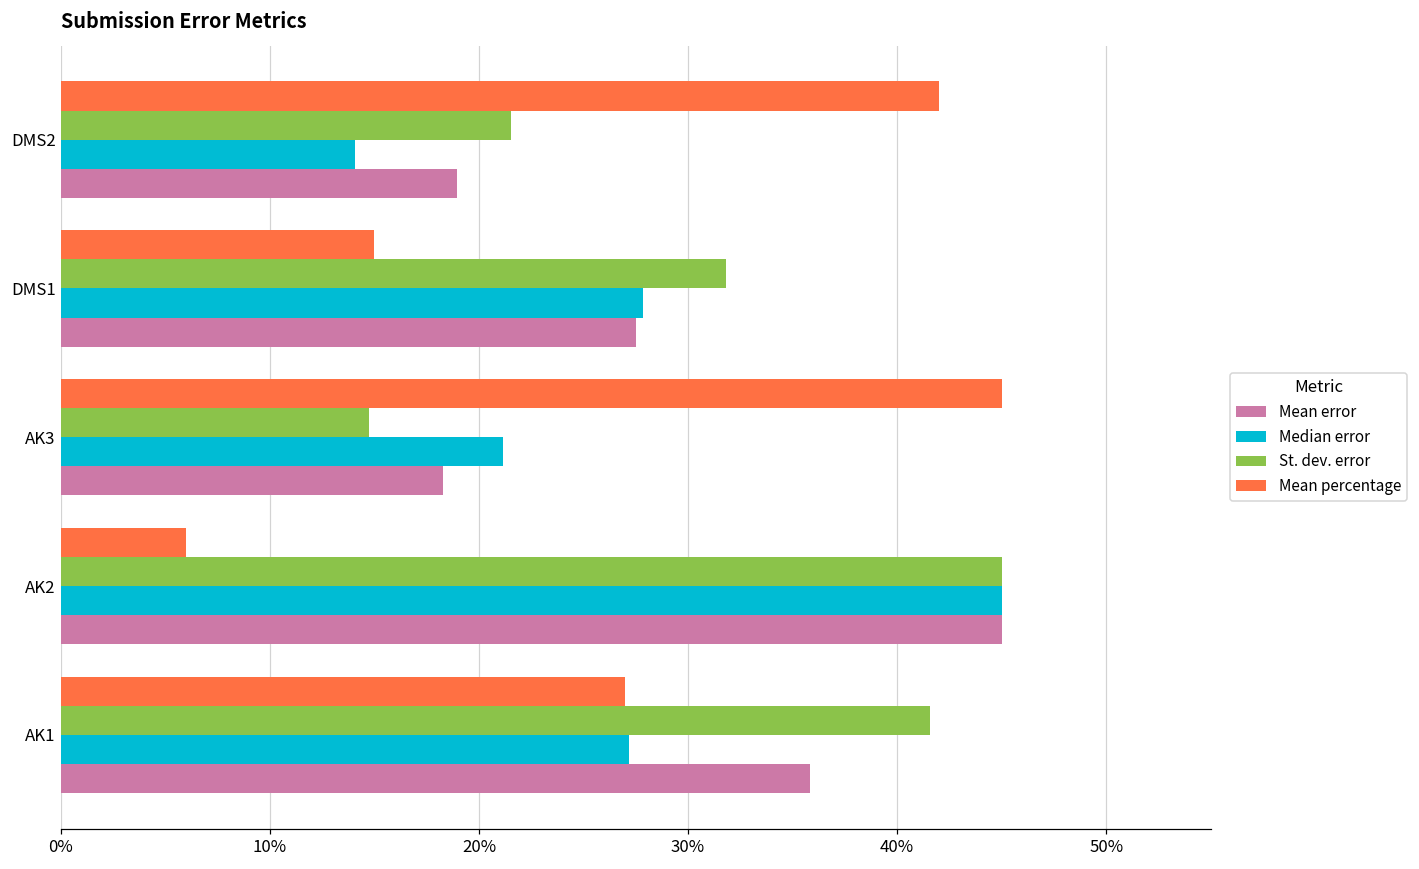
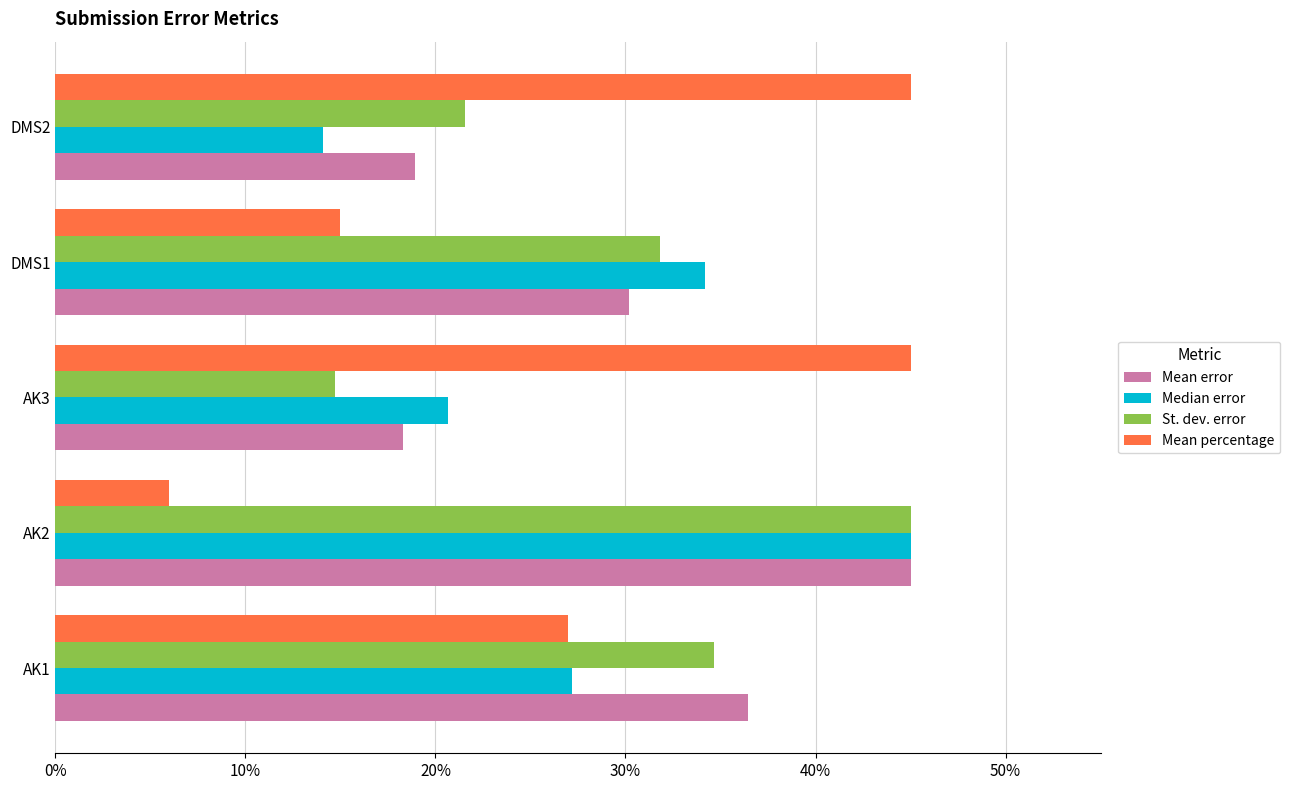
Mean percentage, DMS2: 42.0% -> 45.0%
Median error, DMS1: 27.9% -> 34.2%
Mean error, DMS1: 27.5% -> 30.2%
Median error, AK3: 21.2% -> 20.7%
St. dev. error, AK1: 41.6% -> 34.7%
Mean error, AK1: 35.8% -> 36.4%
